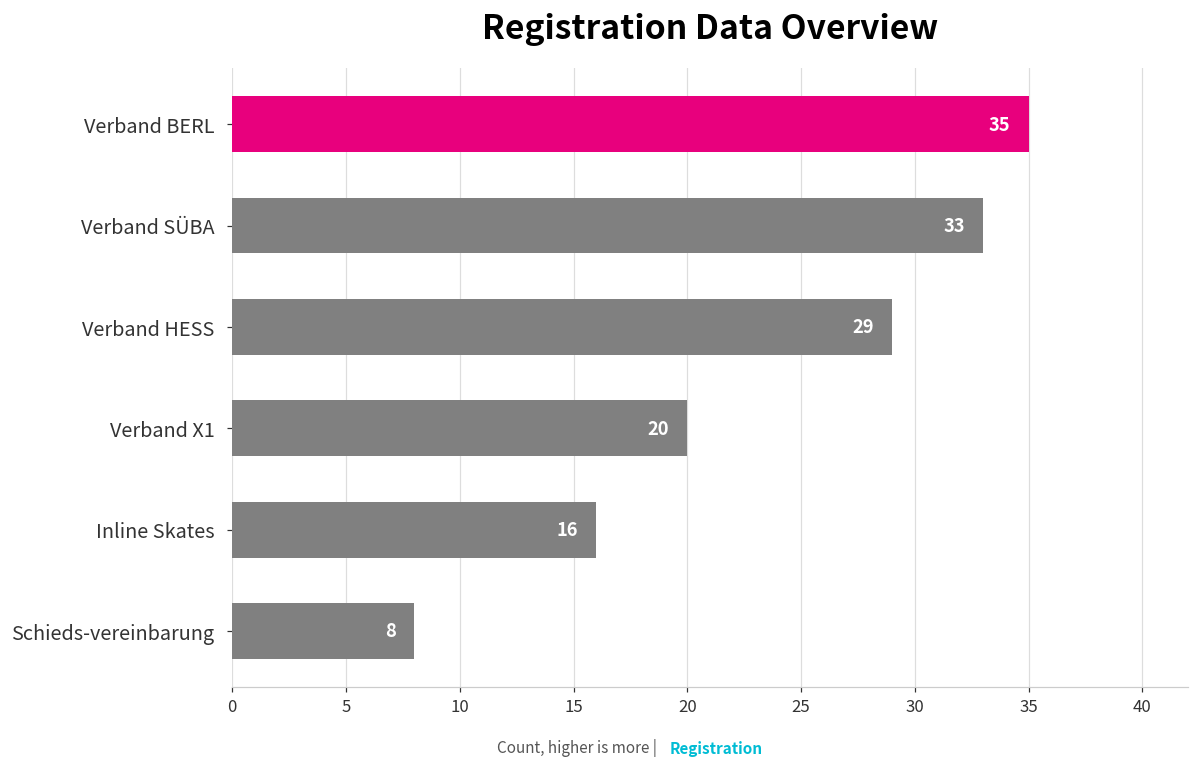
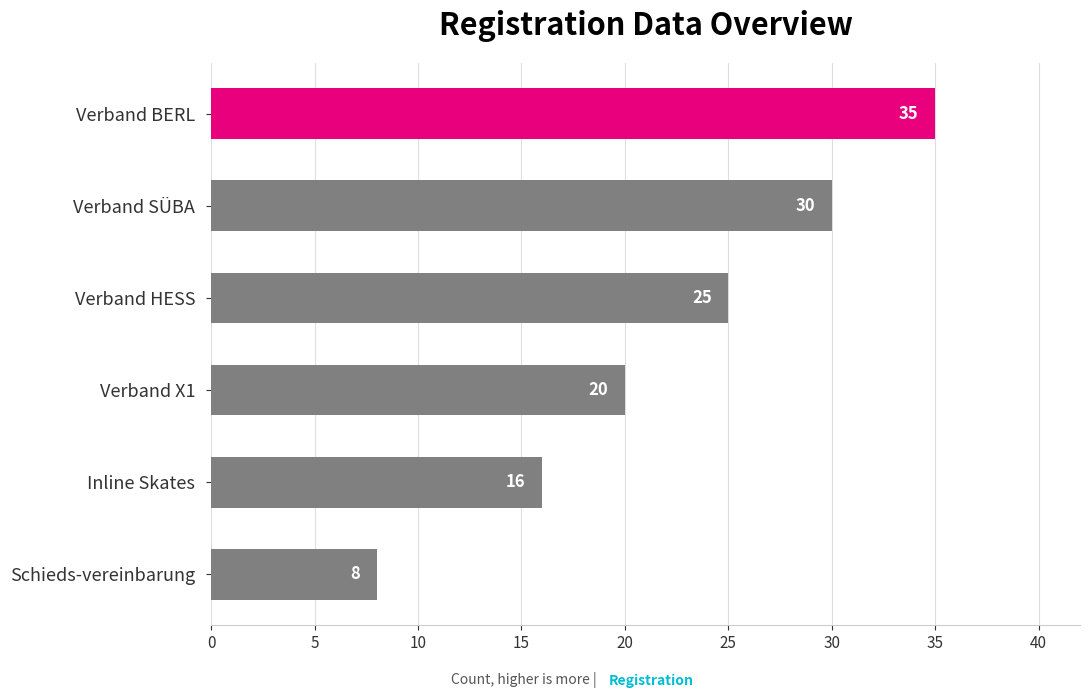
Verband SÜBA: 33 -> 30
Verband HESS: 29 -> 25
